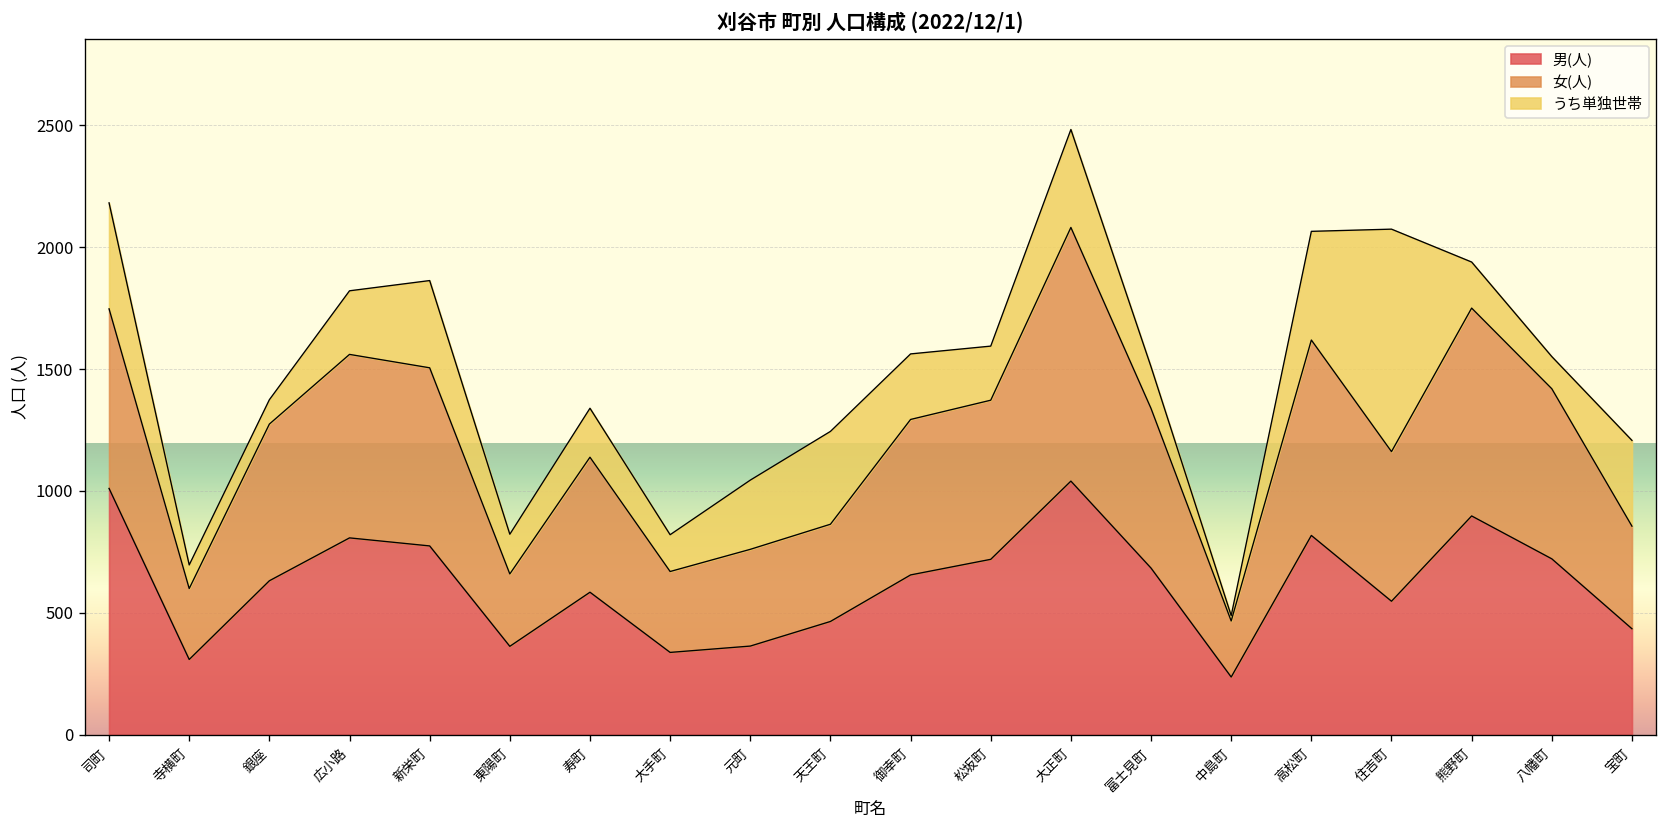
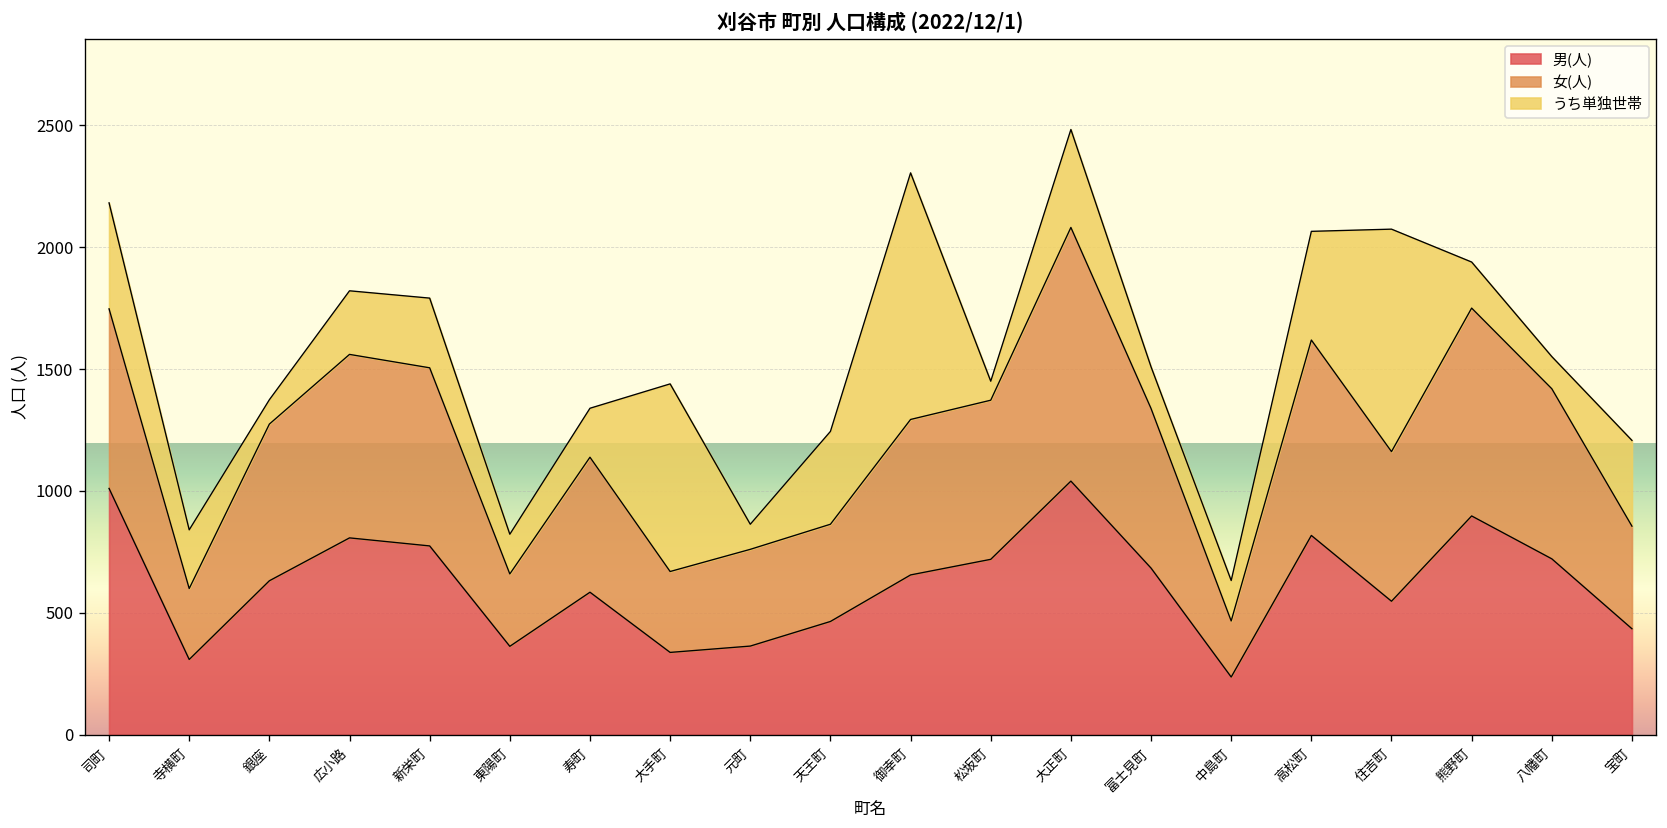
うち単独世帯, 寺横町: 100 -> 240
うち単独世帯, 新栄町: 360 -> 290
うち単独世帯, 大手町: 150 -> 770
うち単独世帯, 元町: 280 -> 100
うち単独世帯, 御幸町: 270 -> 1010
うち単独世帯, 松坂町: 220 -> 80
うち単独世帯, 中島町: 20 -> 170
